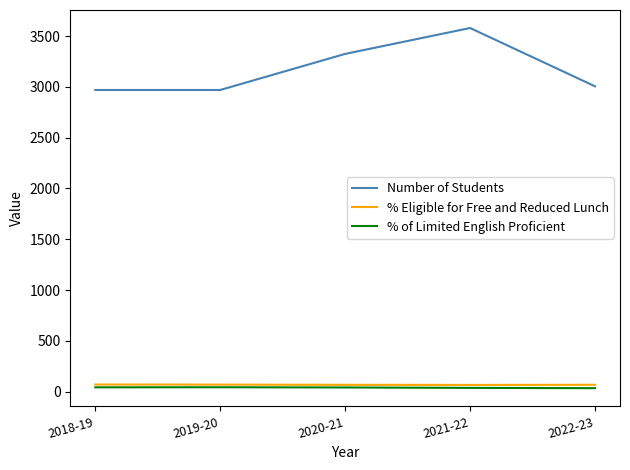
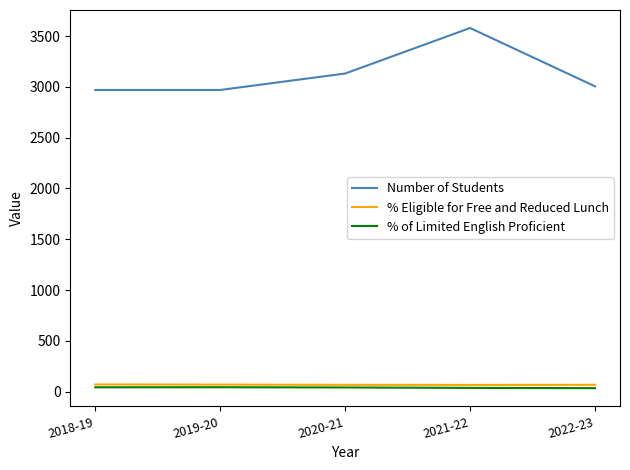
Number of Students, 2020-21: 3320 -> 3130
